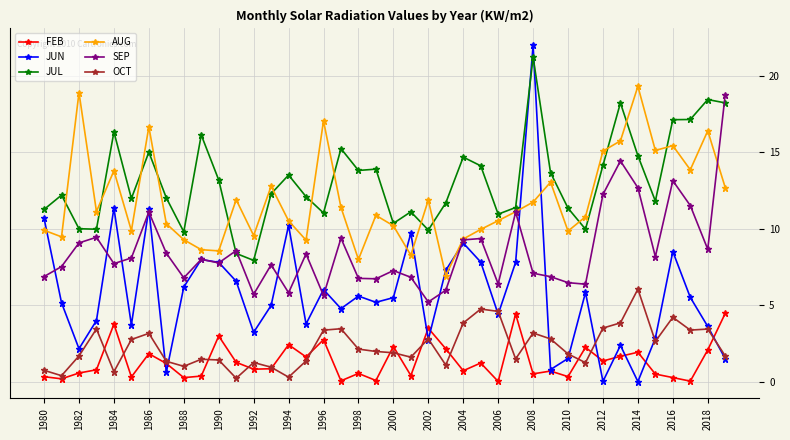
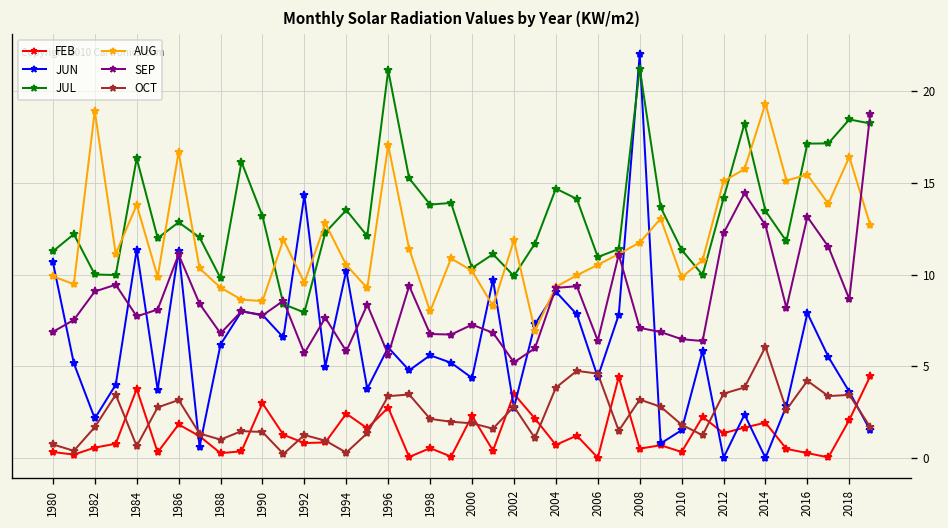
JUL, 1986: 15.0 -> 12.9
JUN, 1992: 3.2 -> 14.3
JUL, 1996: 11.0 -> 21.1
JUN, 2000: 5.5 -> 4.4
JUL, 2014: 14.8 -> 13.5
JUN, 2016: 8.5 -> 7.9
